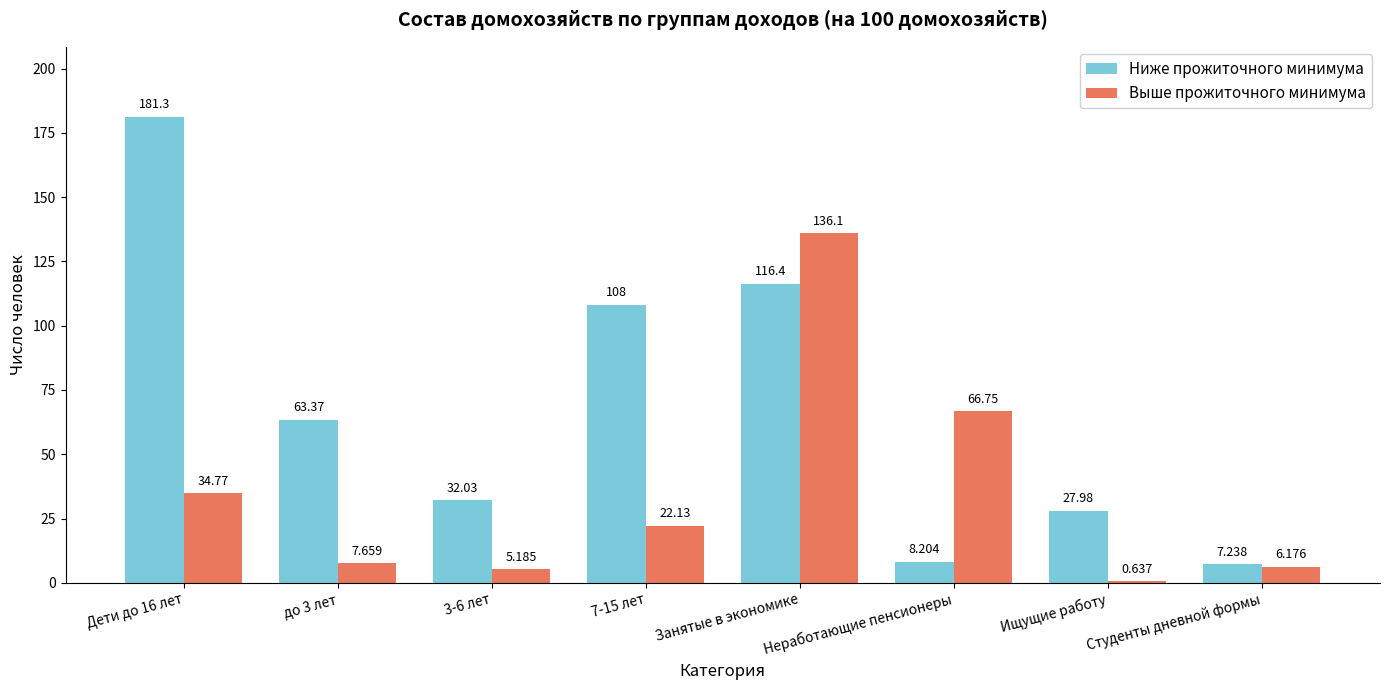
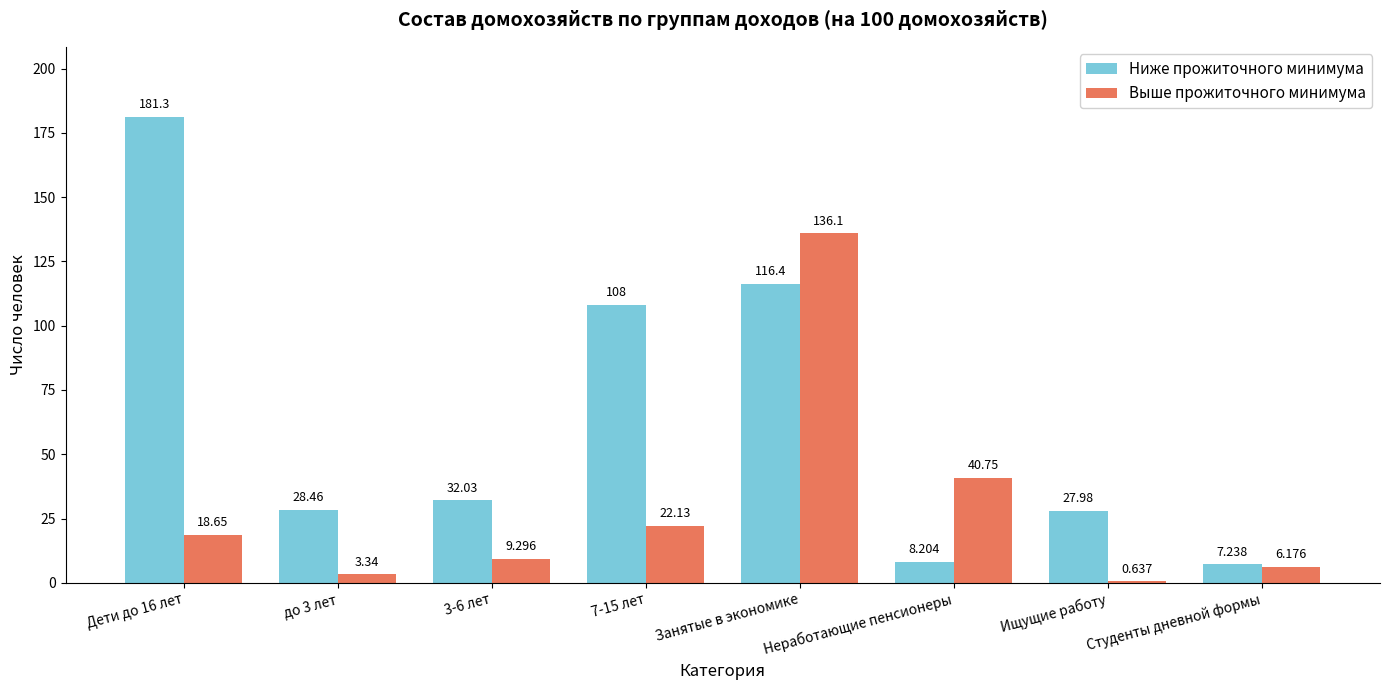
Выше прожиточного минимума, Дети до 16 лет: 34.77 -> 18.65
Ниже прожиточного минимума, до 3 лет: 63.37 -> 28.46
Выше прожиточного минимума, до 3 лет: 7.659 -> 3.34
Выше прожиточного минимума, 3-6 лет: 5.185 -> 9.296
Выше прожиточного минимума, Неработающие пенсионеры: 66.75 -> 40.75
